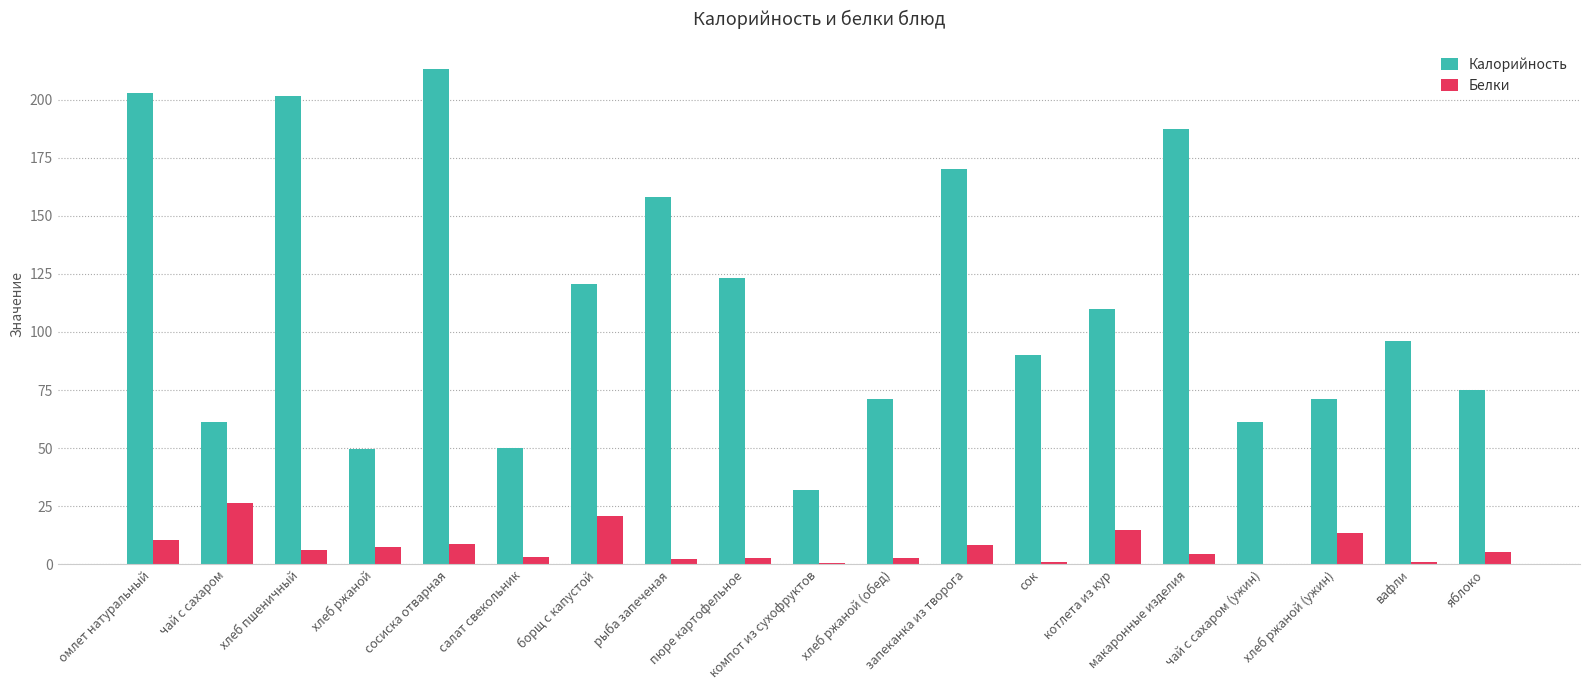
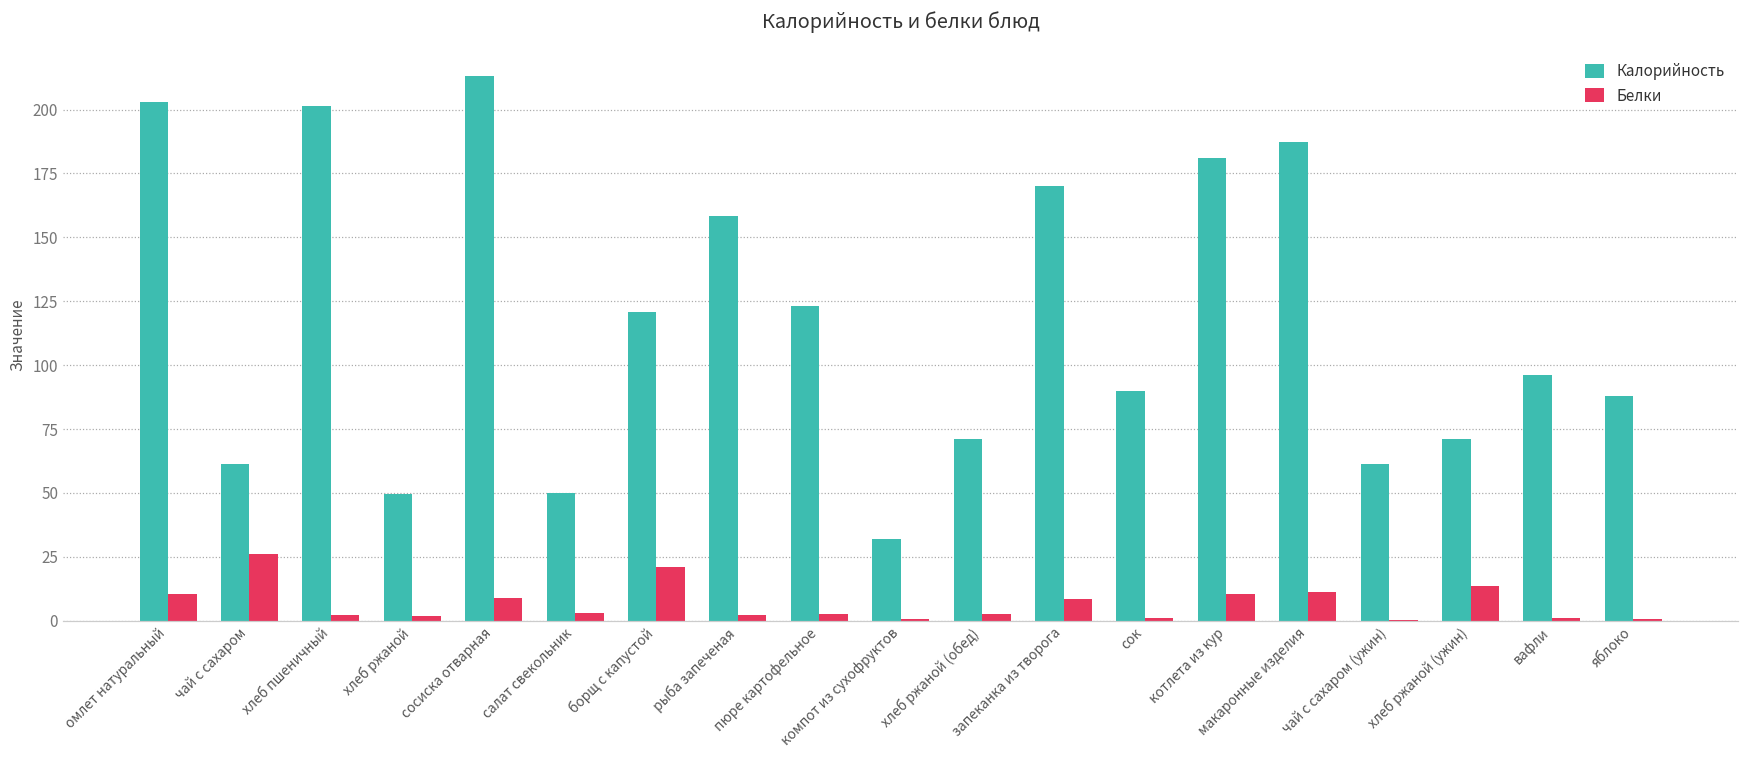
Белки, хлеб пшеничный: 6 -> 2
Белки, хлеб ржаной: 7 -> 2
Калорийность, котлета из кур: 110 -> 181
Белки, котлета из кур: 15 -> 11
Белки, макаронные изделия: 5 -> 11
Калорийность, яблоко: 75 -> 88
Белки, яблоко: 5 -> 1
